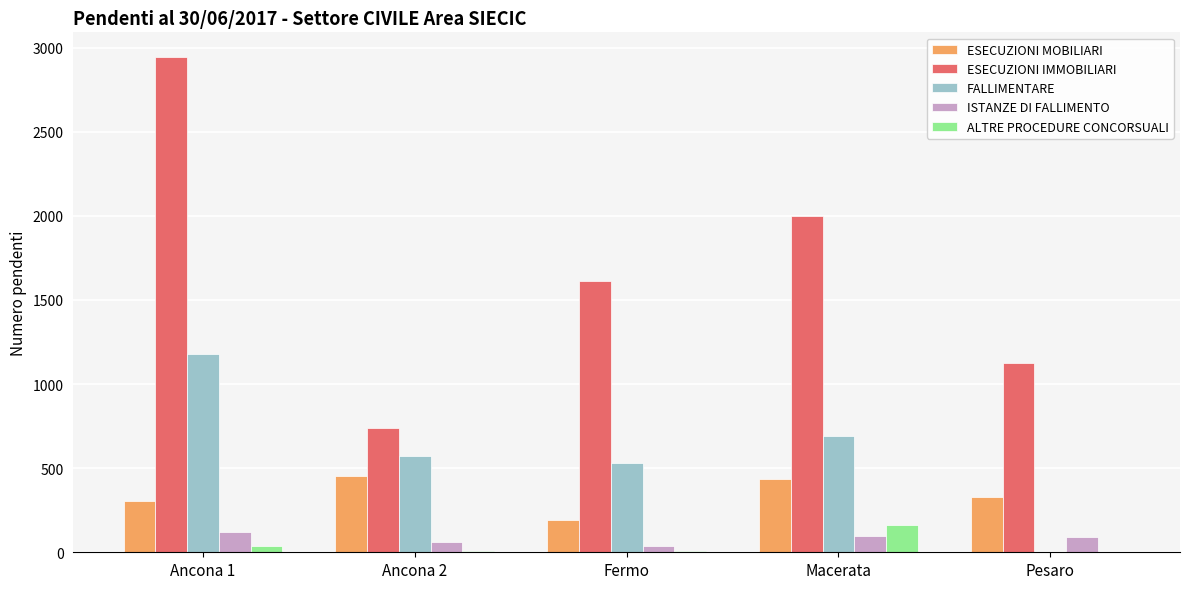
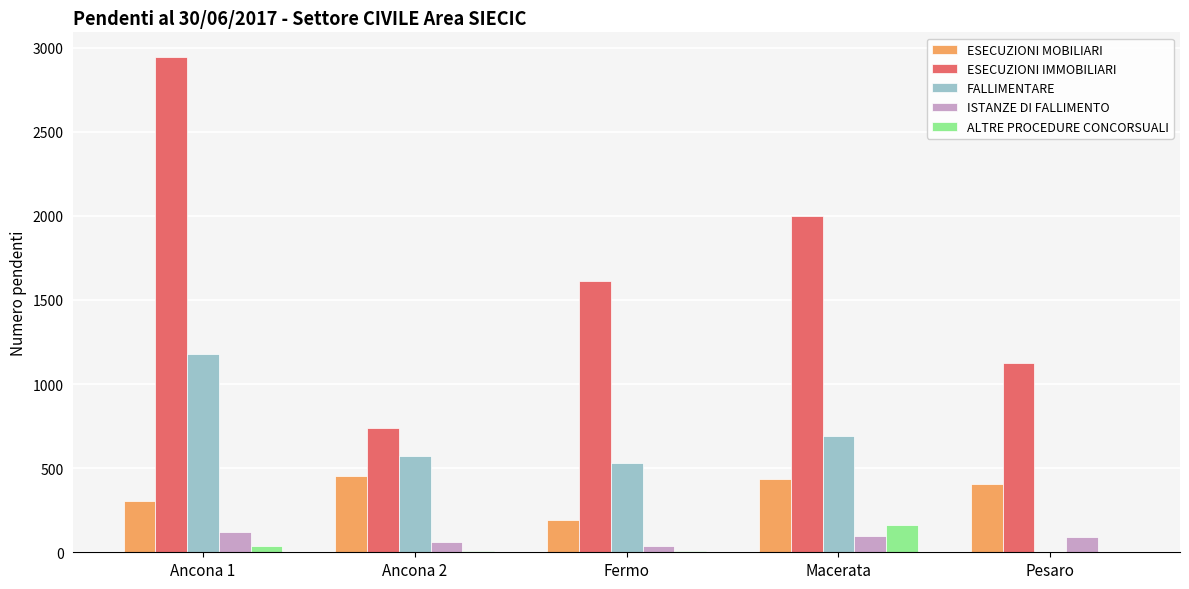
ESECUZIONI MOBILIARI, Pesaro: 330 -> 400
